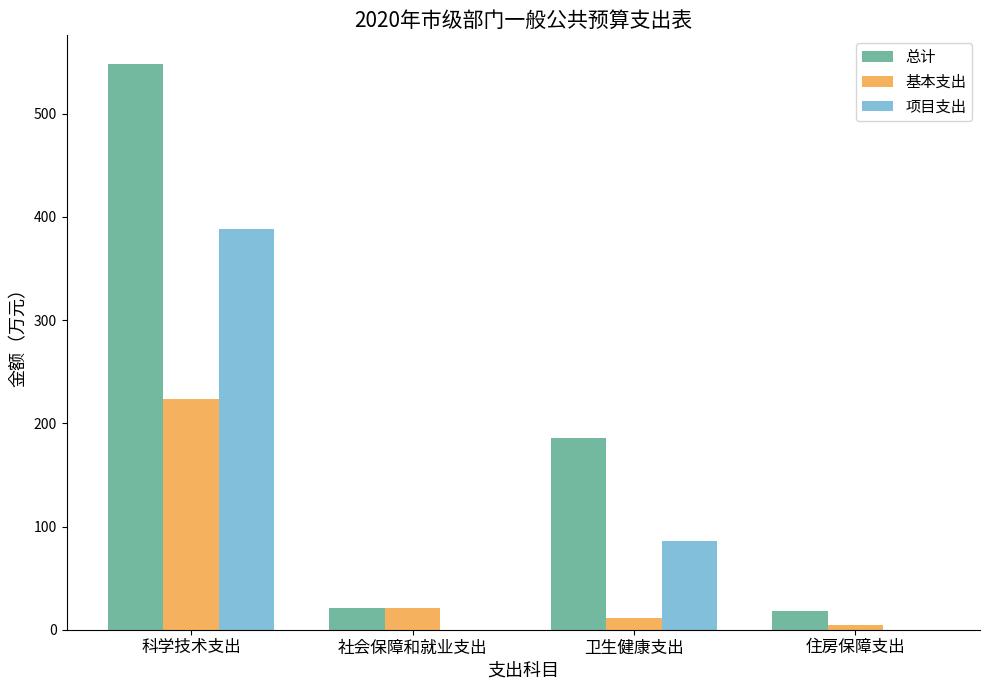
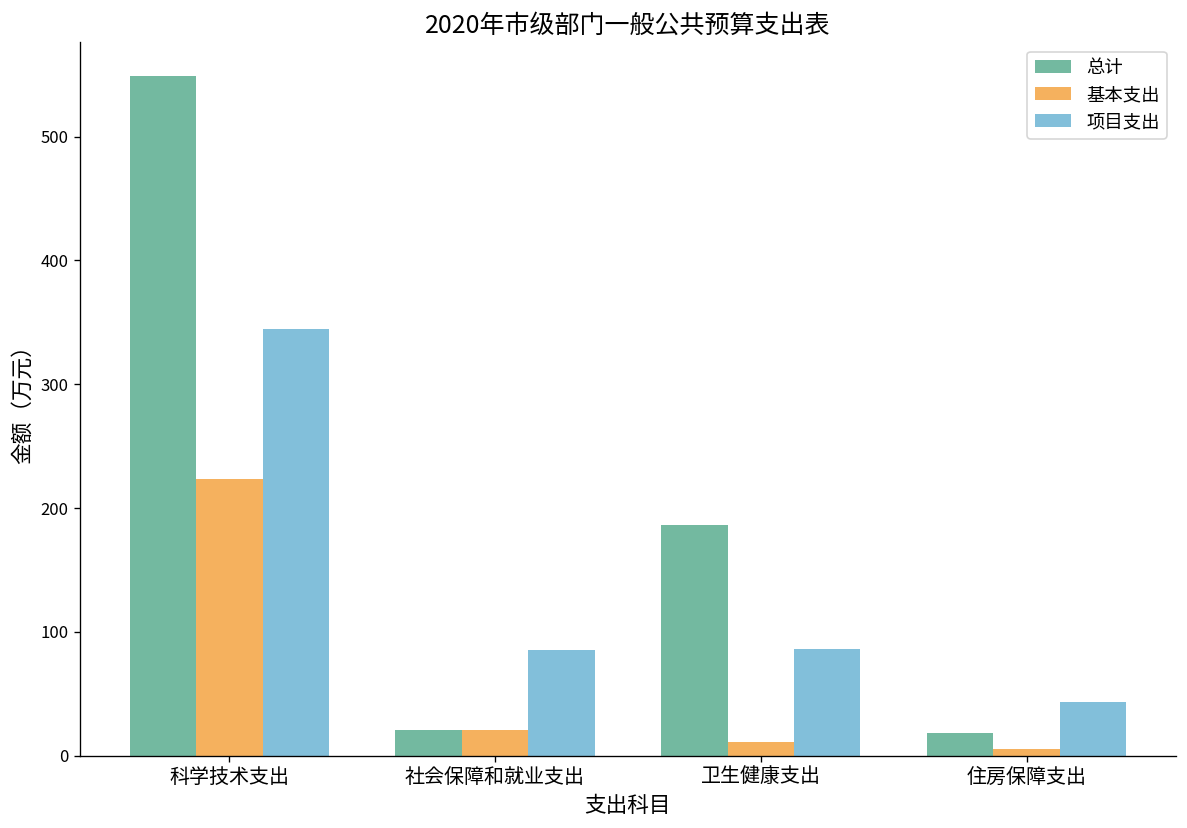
项目支出, 科学技术支出: 388 -> 345
项目支出, 社会保障和就业支出: 0 -> 85
项目支出, 住房保障支出: 0 -> 43
